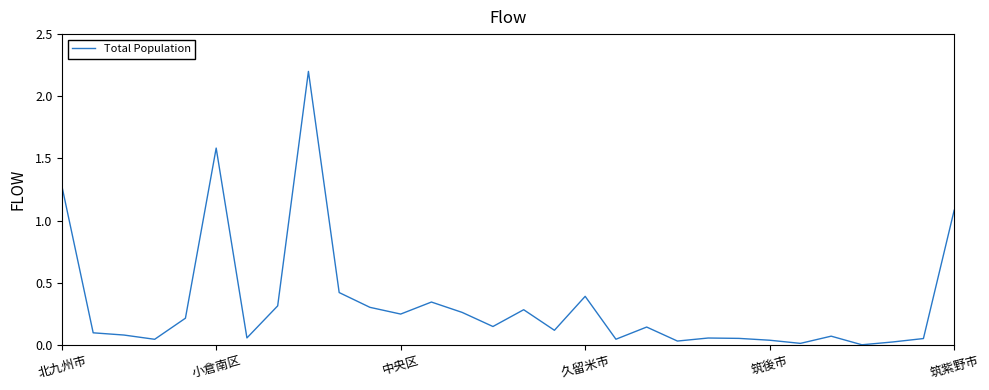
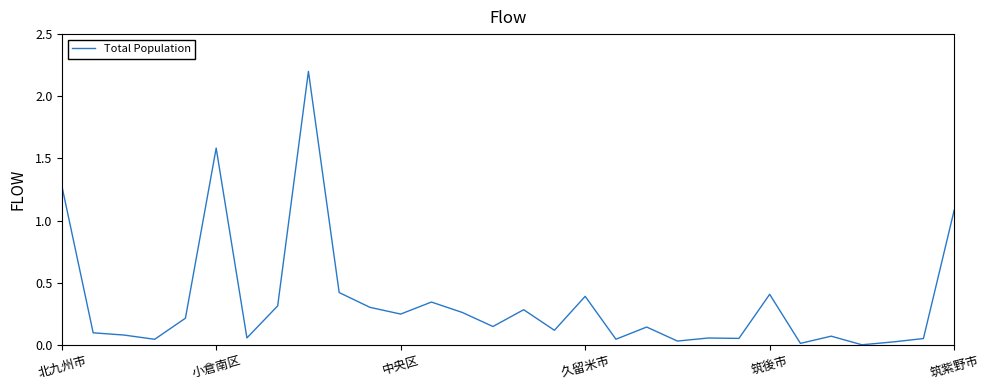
筑後市: 0.04 -> 0.41
